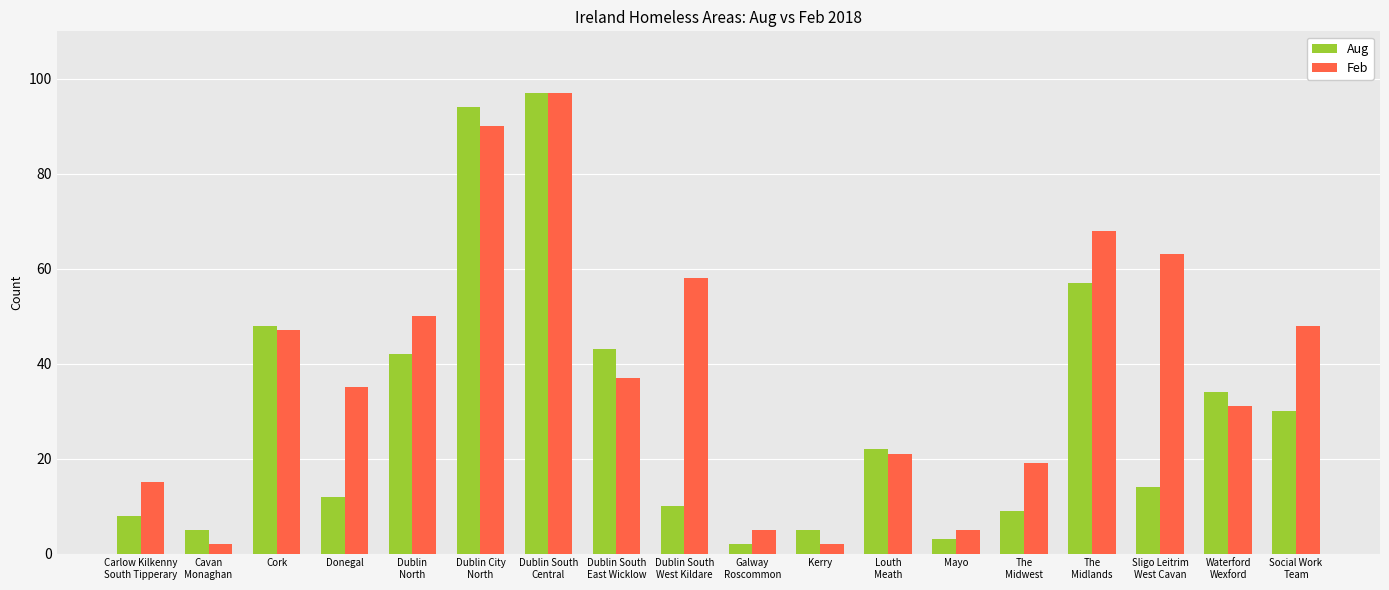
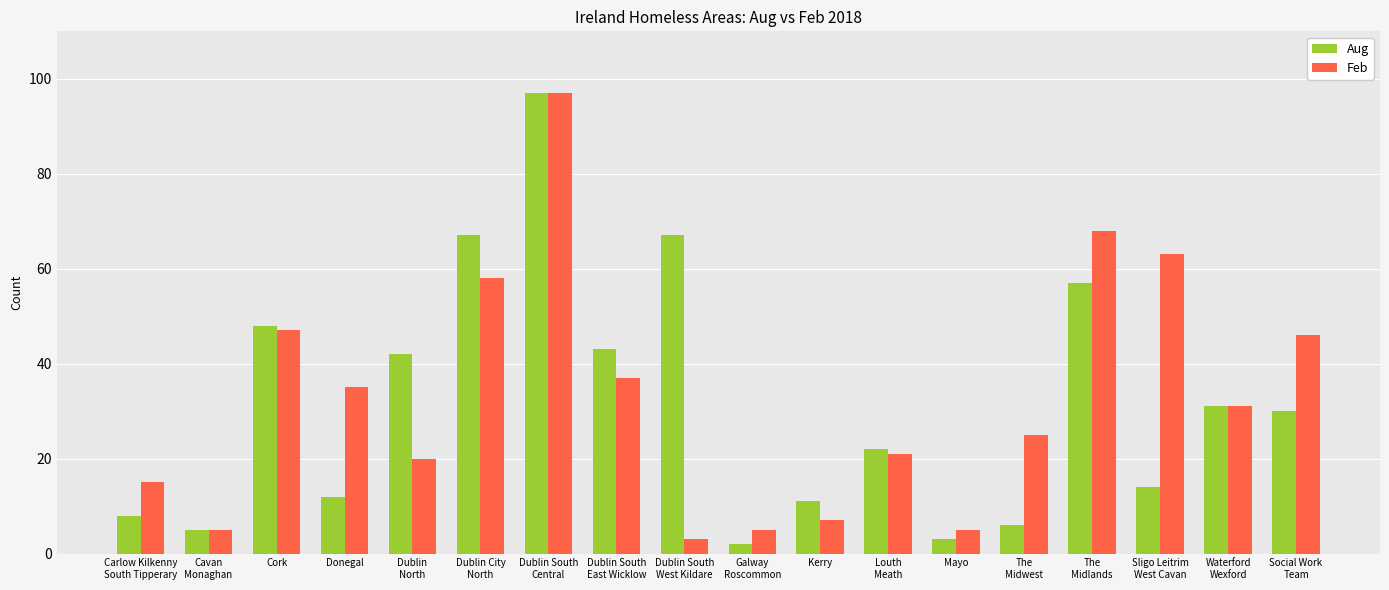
Feb, Cavan Monaghan: 2 -> 5
Feb, Dublin North: 50 -> 20
Aug, Dublin City North: 94 -> 67
Feb, Dublin City North: 90 -> 58
Aug, Dublin South West Kildare: 10 -> 67
Feb, Dublin South West Kildare: 58 -> 3
Aug, Kerry: 5 -> 11
Feb, Kerry: 2 -> 7
Aug, The Midwest: 9 -> 6
Feb, The Midwest: 19 -> 25
Aug, Waterford Wexford: 34 -> 31
Feb, Social Work Team: 48 -> 46
